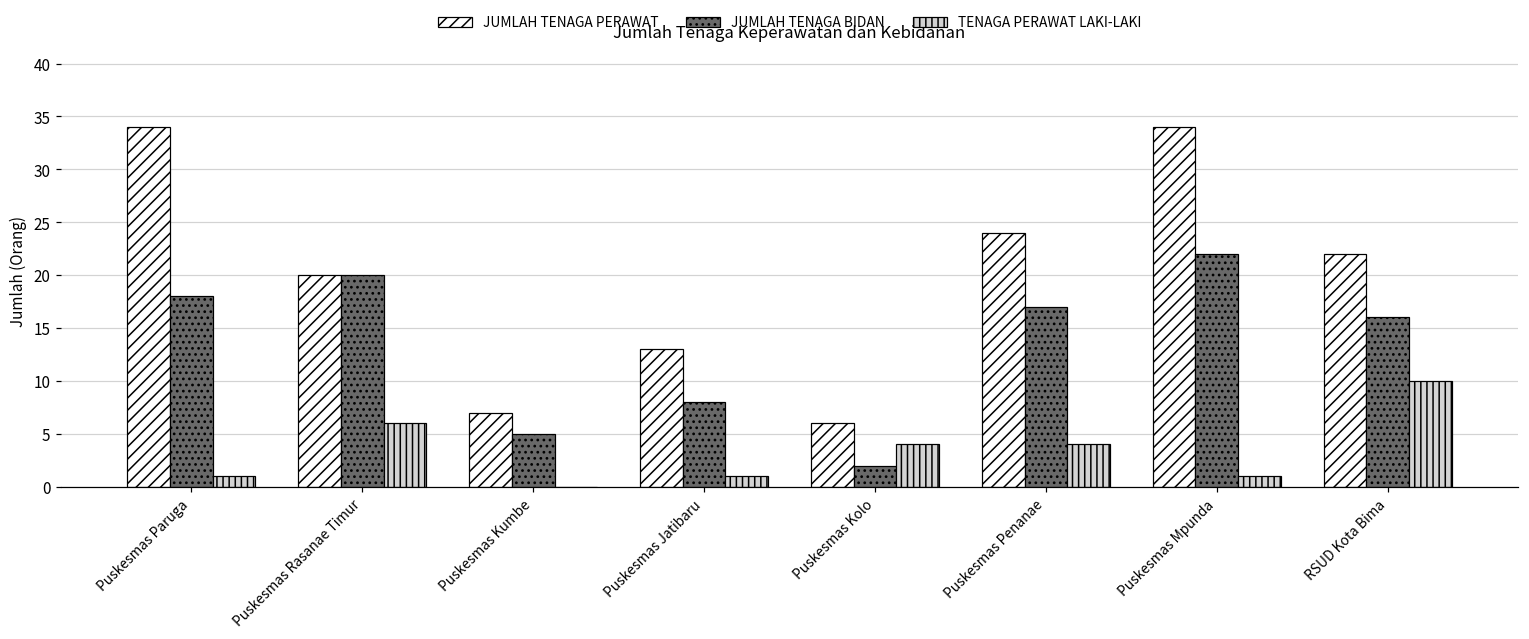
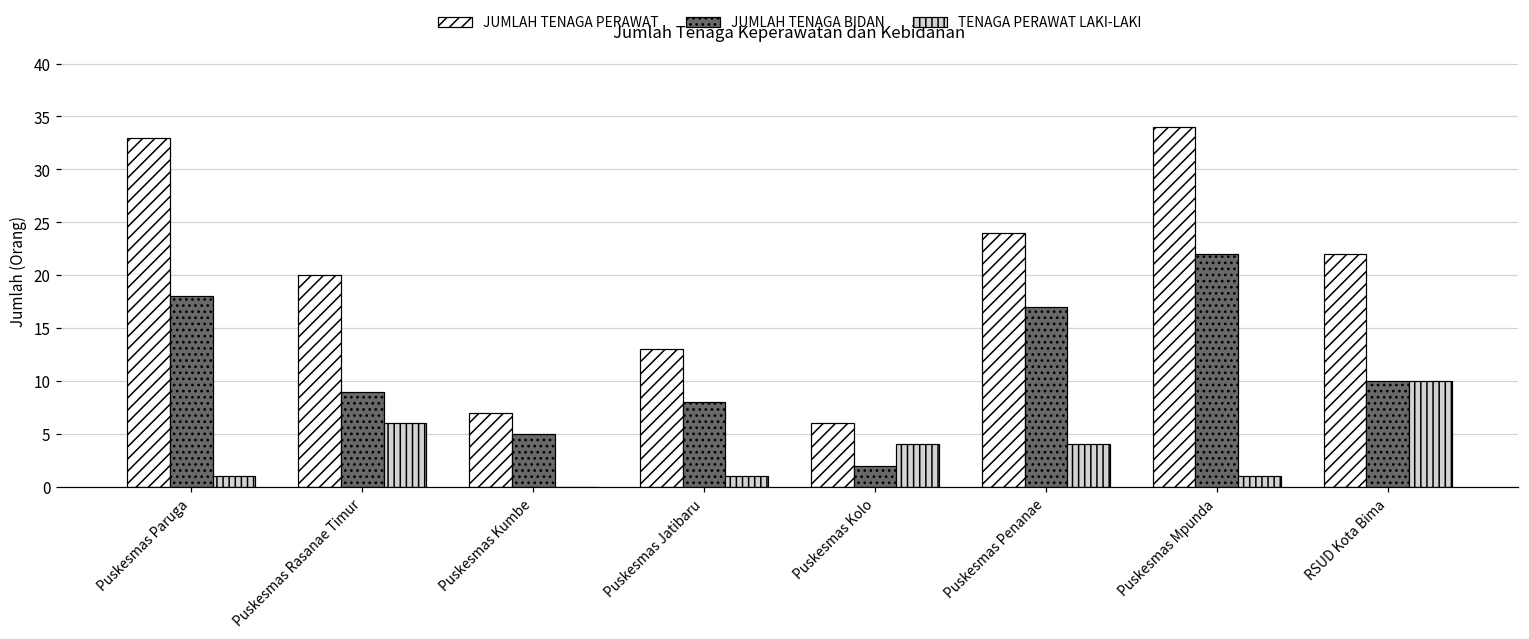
JUMLAH TENAGA PERAWAT, Puskesmas Paruga: 34 -> 33
JUMLAH TENAGA BIDAN, Puskesmas Rasanae Timur: 20 -> 9
JUMLAH TENAGA BIDAN, RSUD Kota Bima: 16 -> 10
